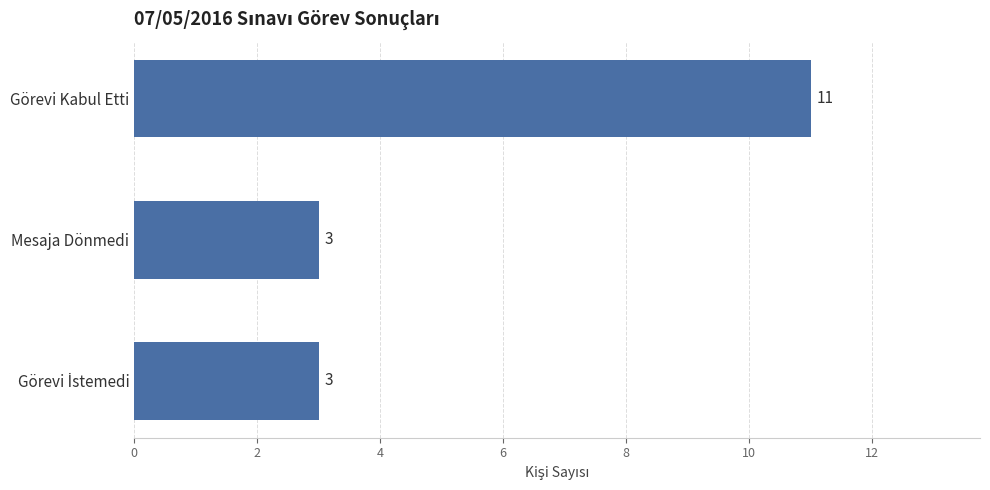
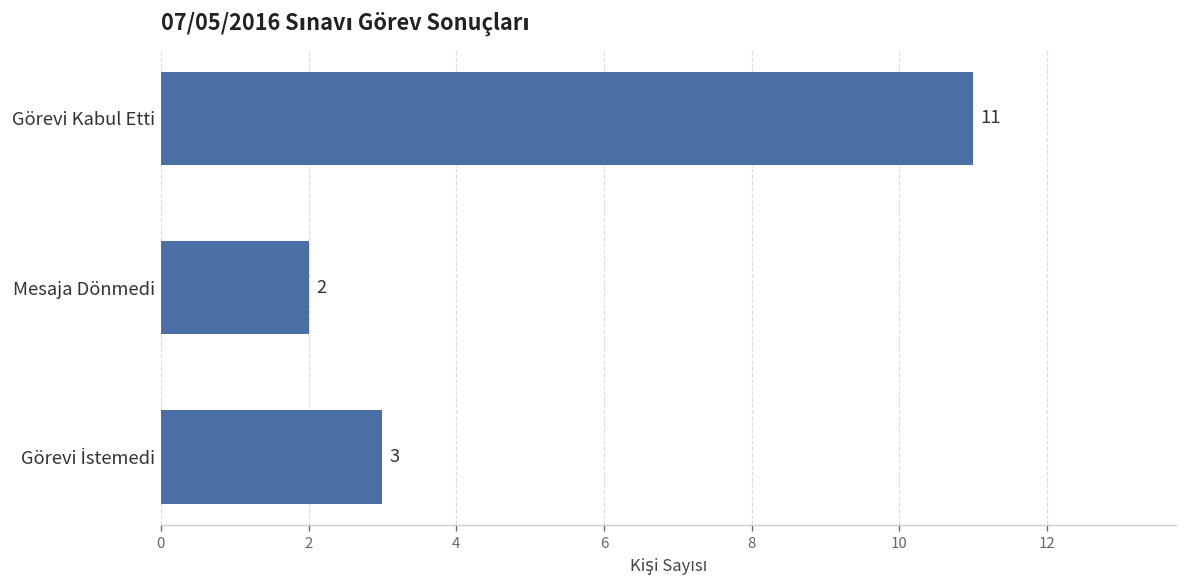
Mesaja Dönmedi: 3 -> 2
